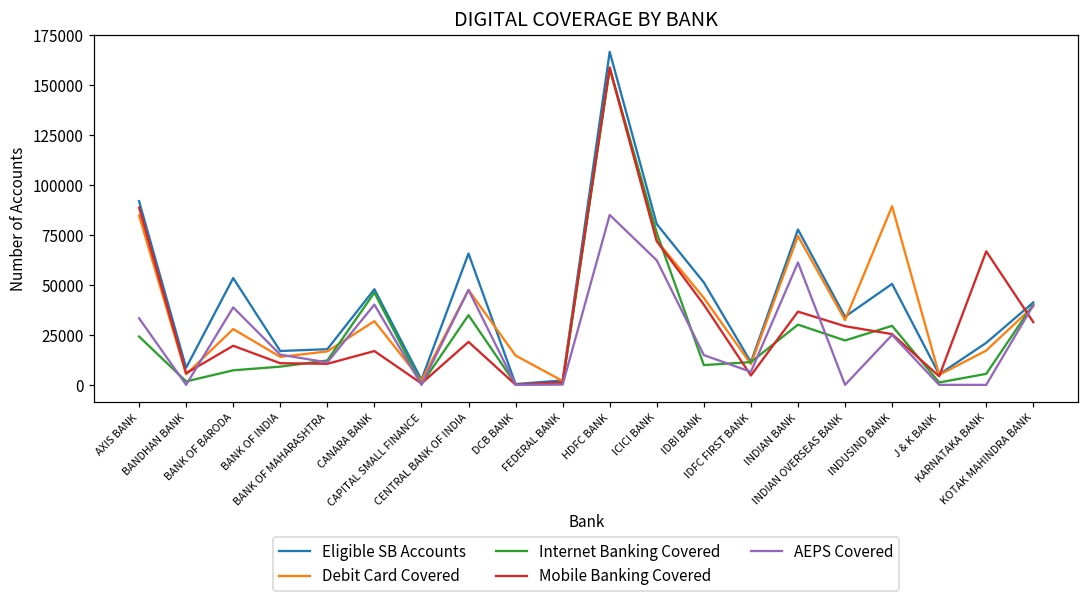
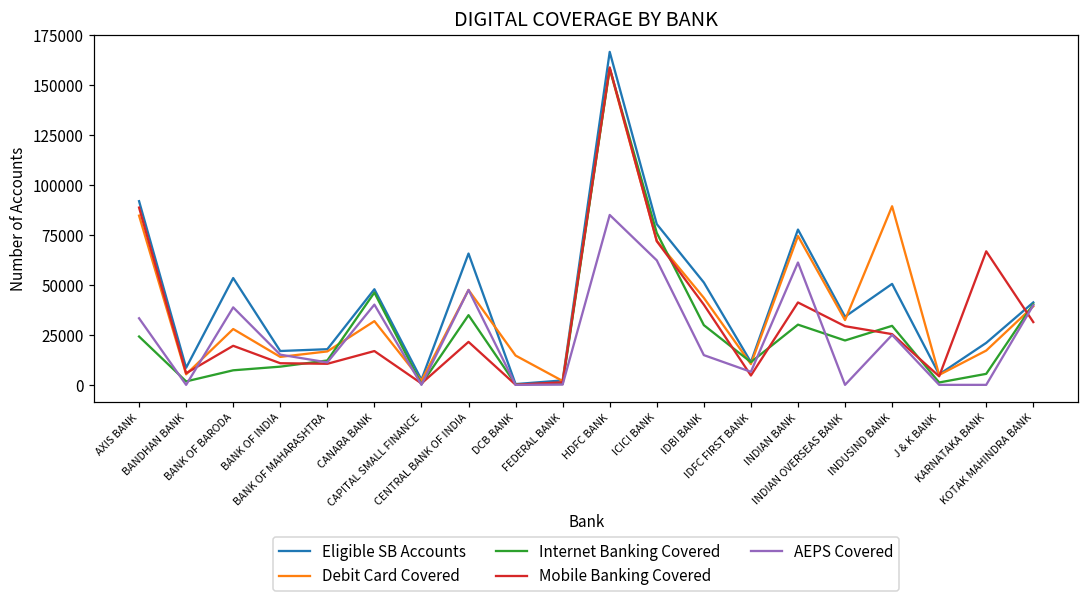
Internet Banking Covered, IDBI BANK: 10000 -> 30000
Mobile Banking Covered, INDIAN BANK: 37000 -> 41000
